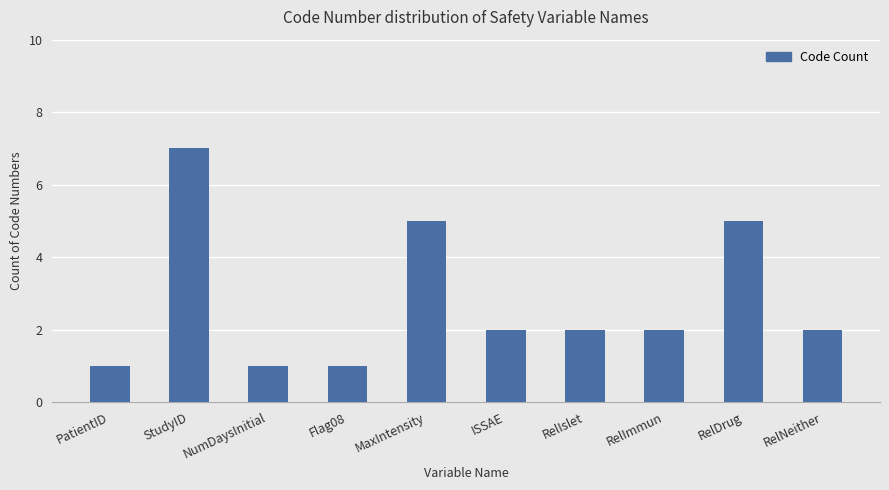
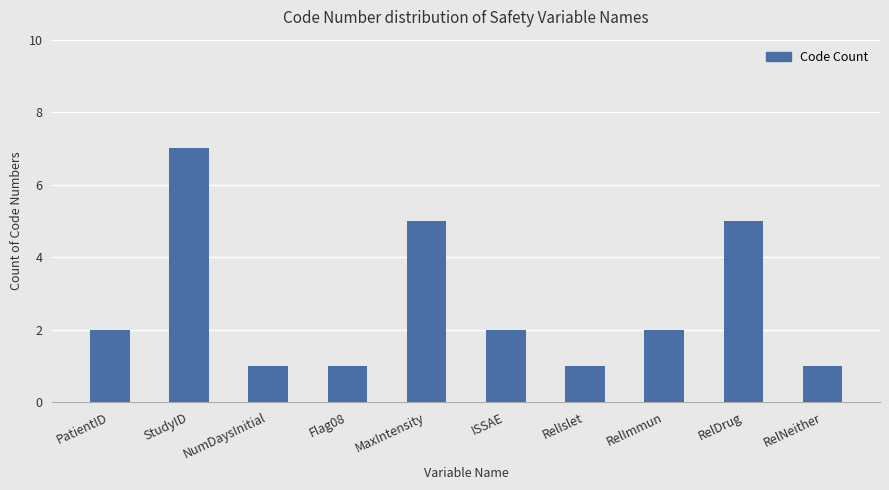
PatientID: 1 -> 2
RelIslet: 2 -> 1
RelNeither: 2 -> 1
